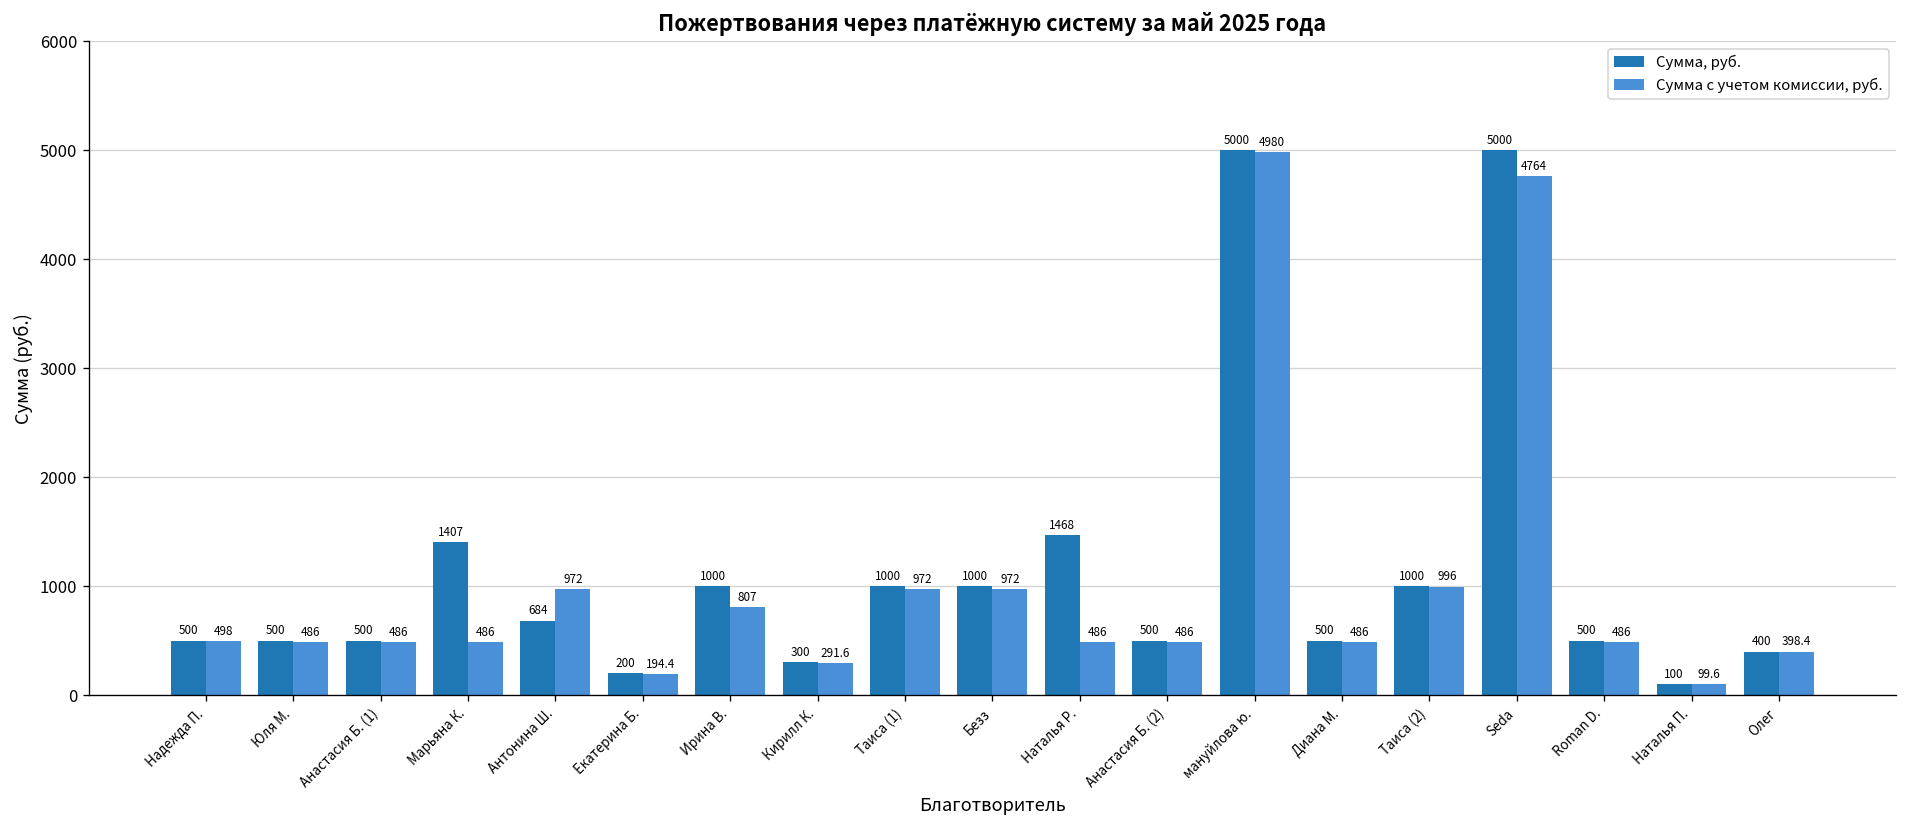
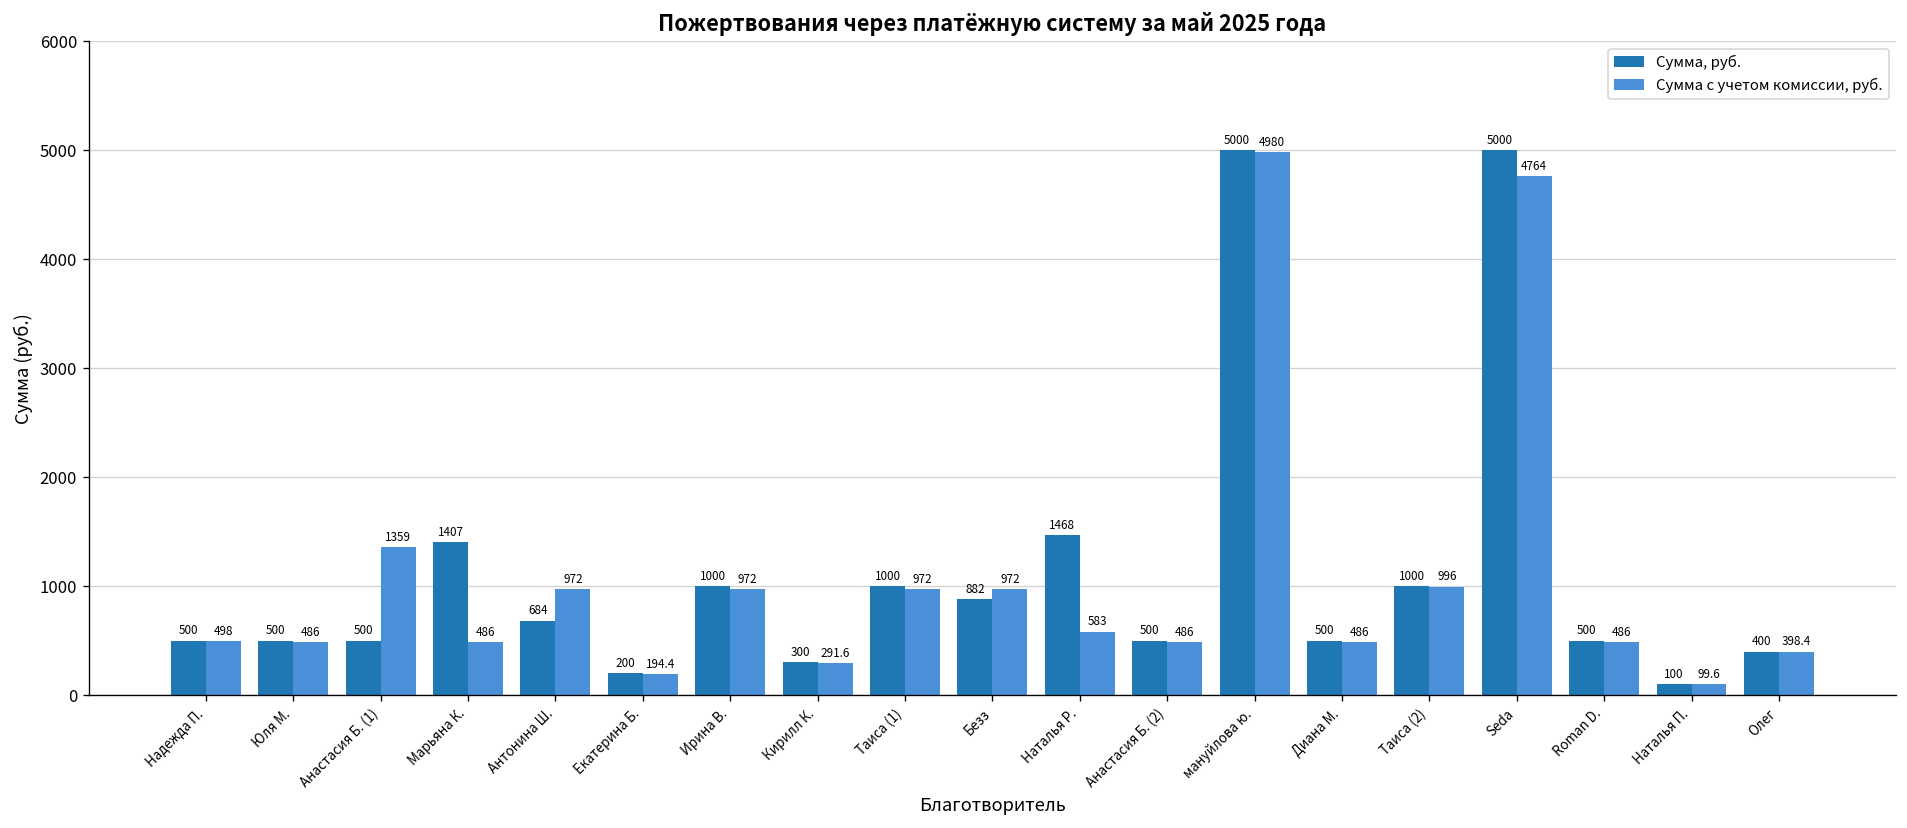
Сумма с учетом комиссии, руб., Анастасия Б. (1): 486 -> 1359
Сумма с учетом комиссии, руб., Ирина В.: 807 -> 972
Сумма, руб., Безз: 1000 -> 882
Сумма с учетом комиссии, руб., Наталья Р.: 486 -> 583
